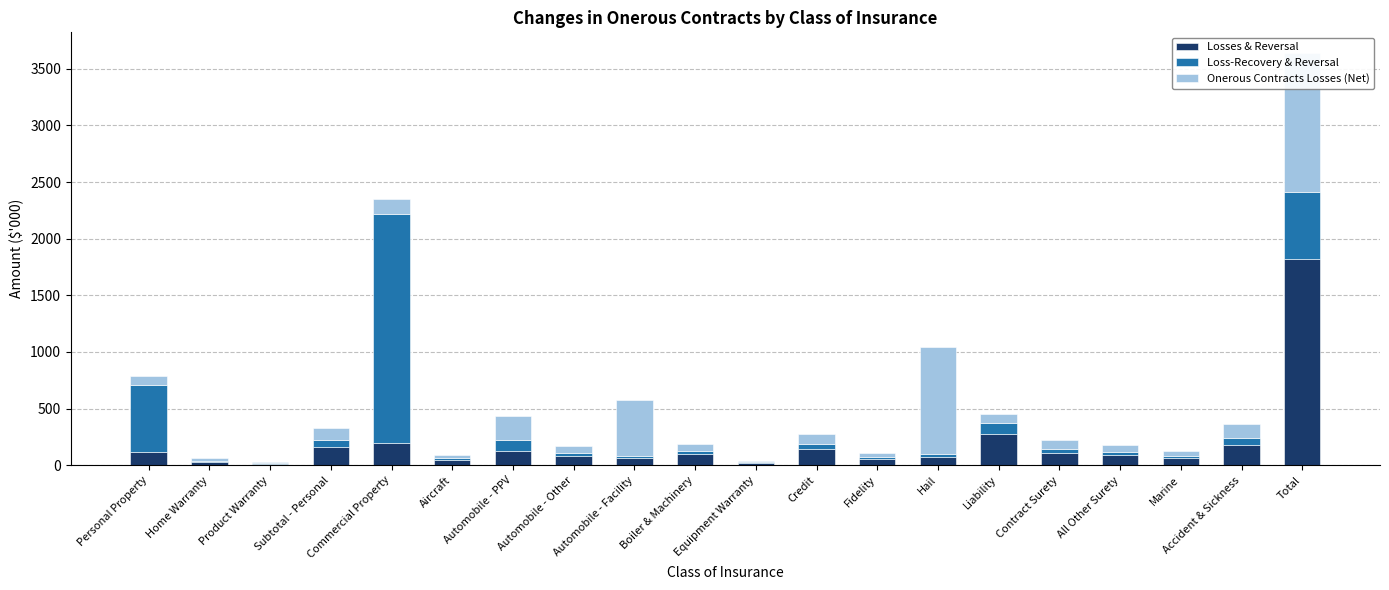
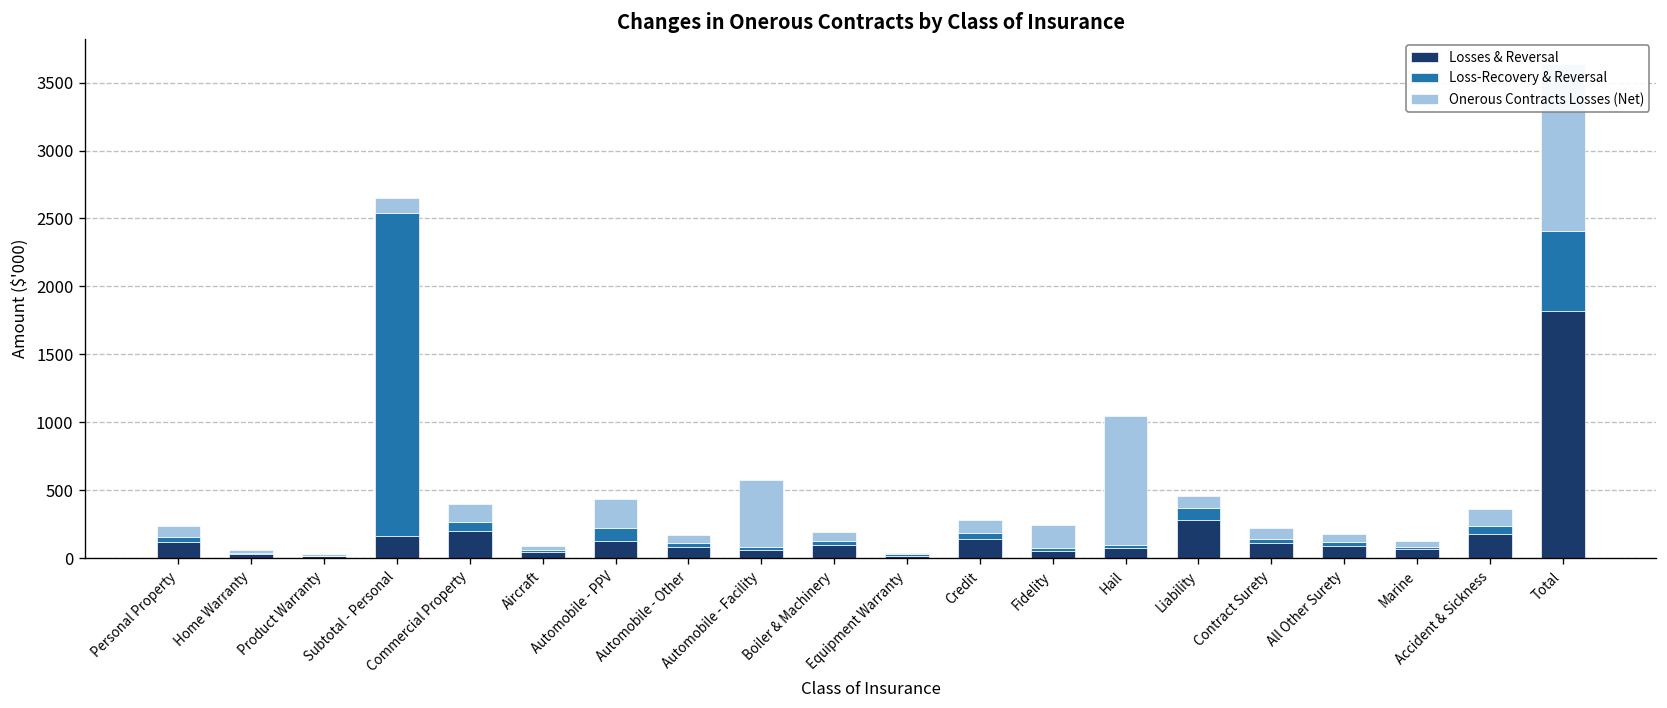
Loss-Recovery & Reversal, Personal Property: 590 -> 40
Loss-Recovery & Reversal, Subtotal - Personal: 60 -> 2370
Loss-Recovery & Reversal, Commercial Property: 2020 -> 70
Onerous Contracts Losses (Net), Fidelity: 40 -> 170
